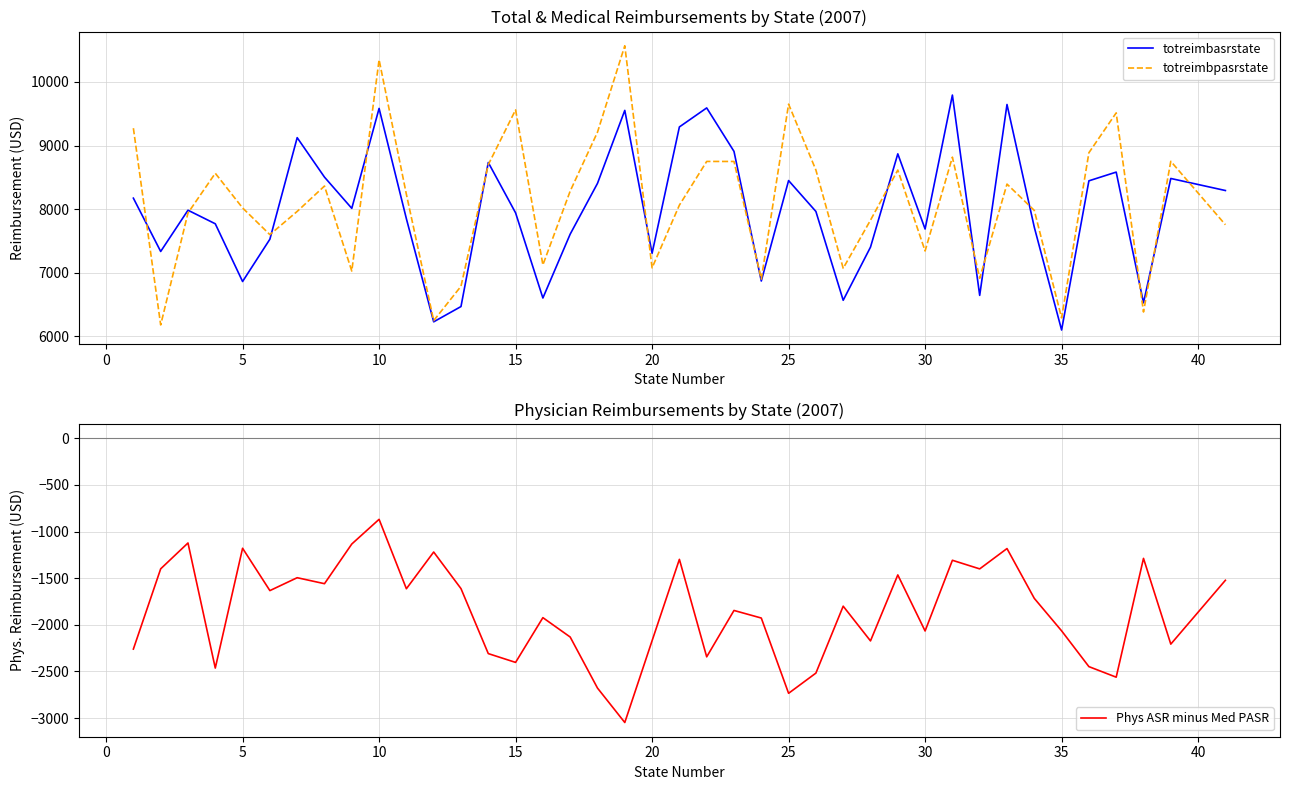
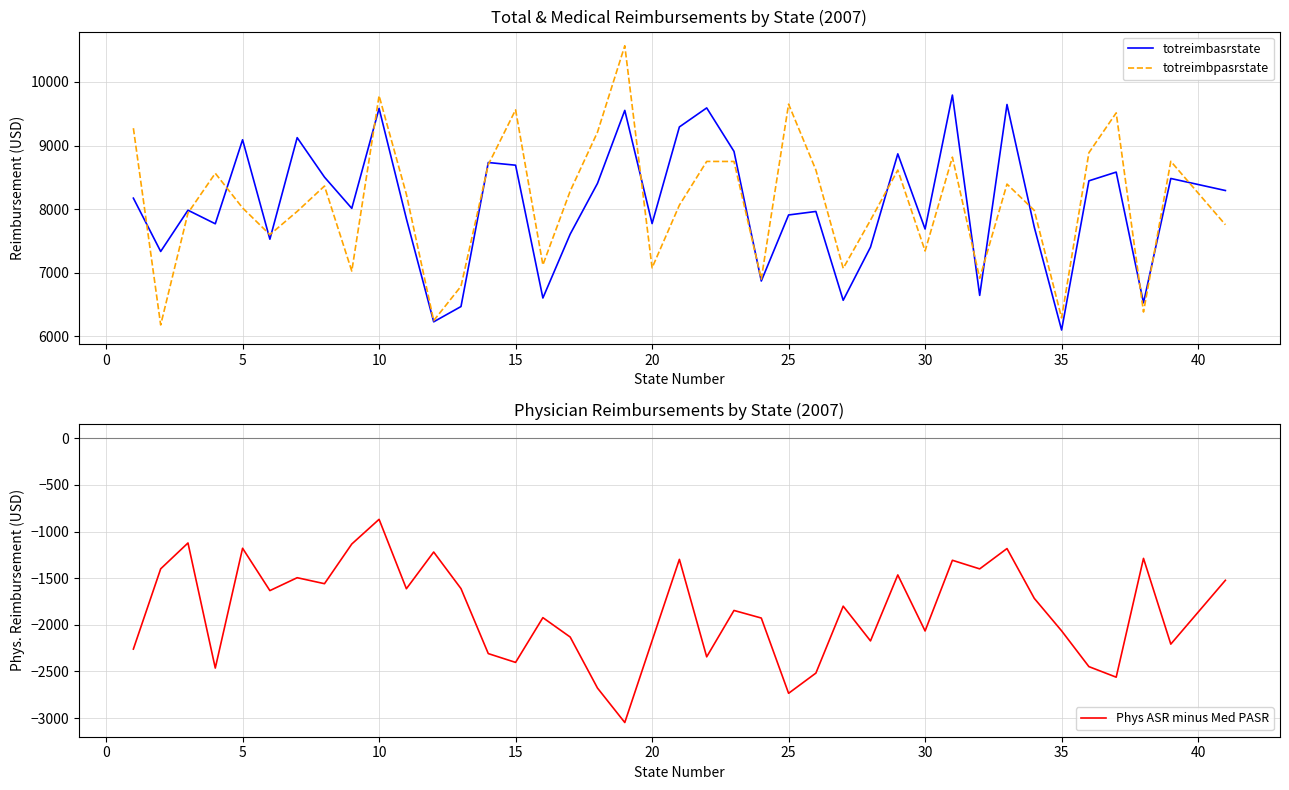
Total & Medical Reimbursements by State (2007), totreimbasrstate, 5: 6900 -> 9100
Total & Medical Reimbursements by State (2007), totreimbpasrstate, 10: 10400 -> 9800
Total & Medical Reimbursements by State (2007), totreimbasrstate, 15: 7900 -> 8700
Total & Medical Reimbursements by State (2007), totreimbasrstate, 20: 7300 -> 7800
Total & Medical Reimbursements by State (2007), totreimbasrstate, 25: 8500 -> 7900
